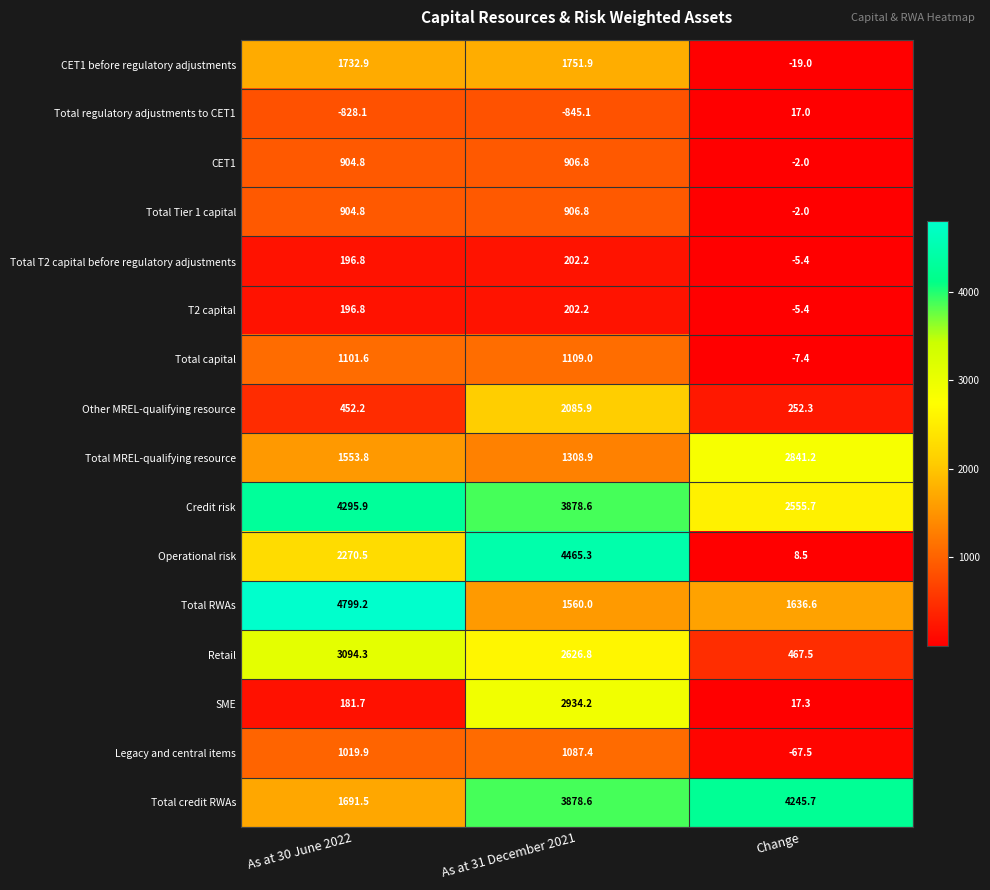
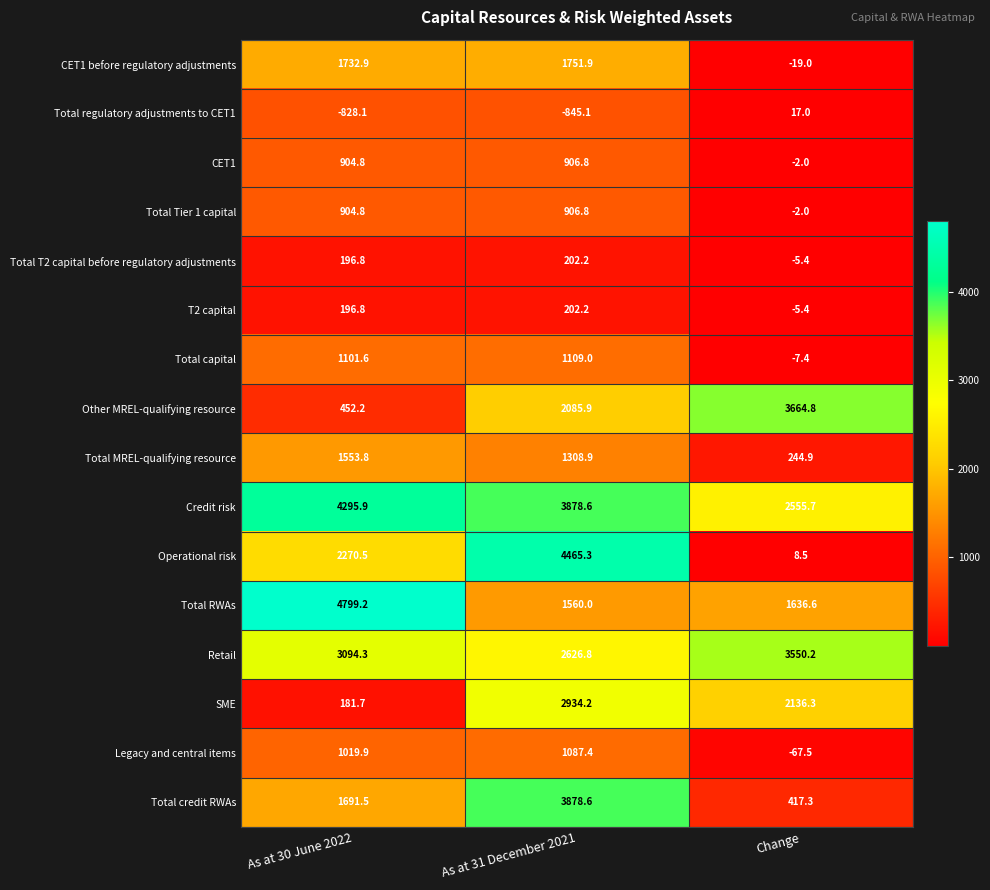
Other MREL-qualifying resource, Change: 252.3 -> 3664.8
Total MREL-qualifying resource, Change: 2841.2 -> 244.9
Retail, Change: 467.5 -> 3550.2
SME, Change: 17.3 -> 2136.3
Total credit RWAs, Change: 4245.7 -> 417.3
